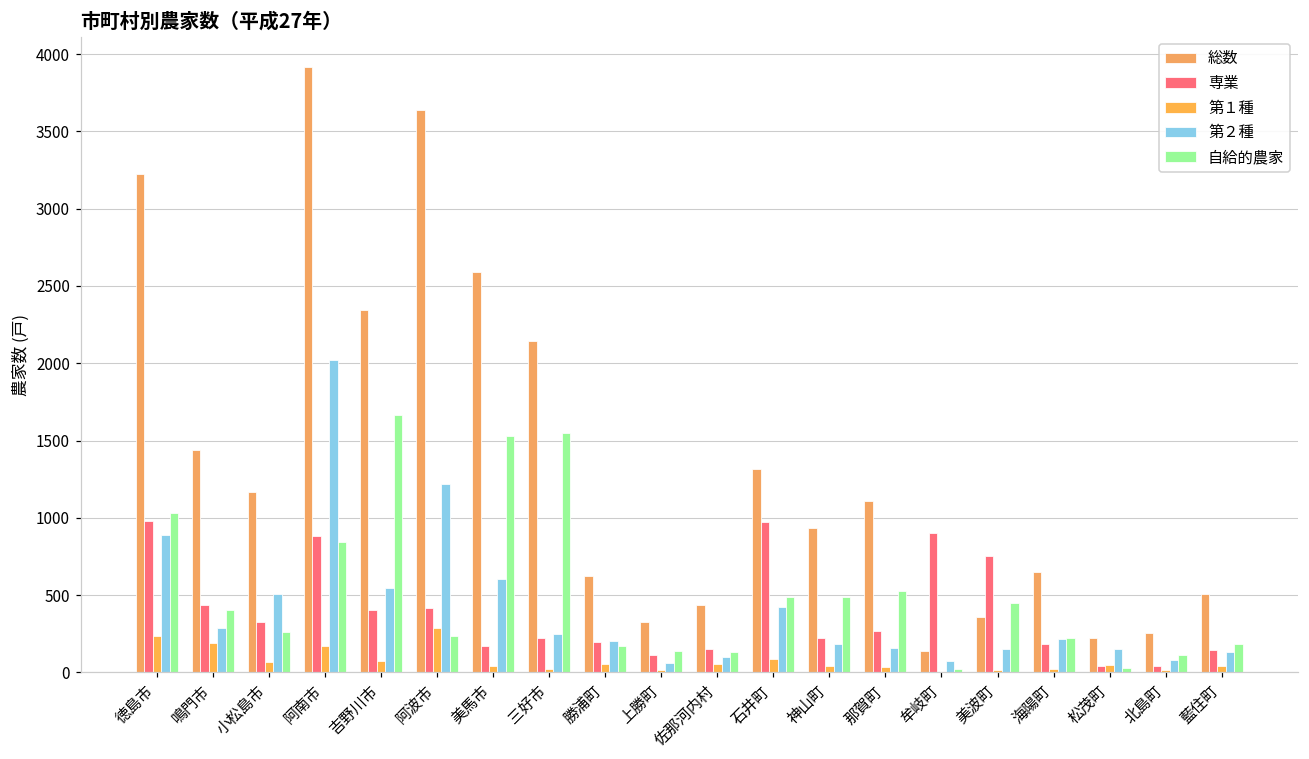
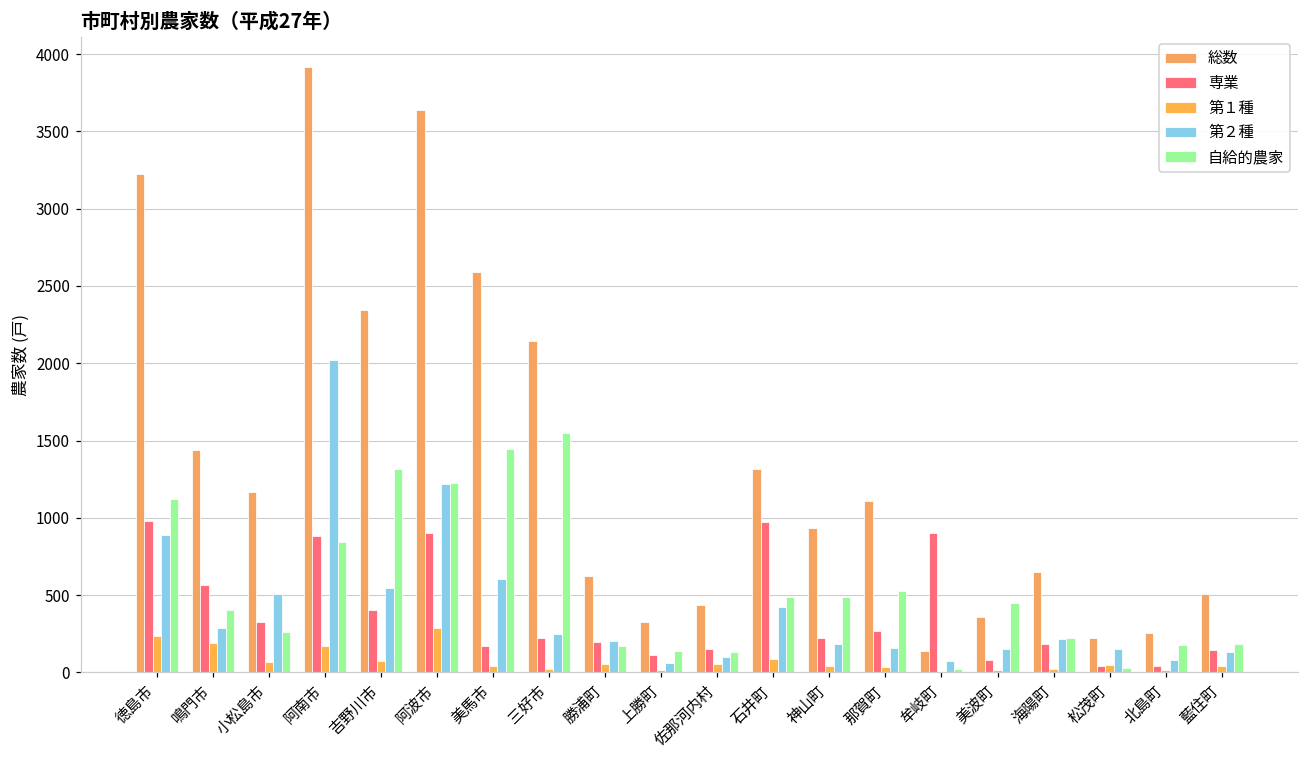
自給的農家, 徳島市: 1030 -> 1120
専業, 鳴門市: 440 -> 560
自給的農家, 吉野川市: 1660 -> 1320
専業, 阿波市: 420 -> 900
自給的農家, 阿波市: 240 -> 1230
自給的農家, 美馬市: 1530 -> 1440
専業, 美波町: 760 -> 80
自給的農家, 北島町: 110 -> 180
